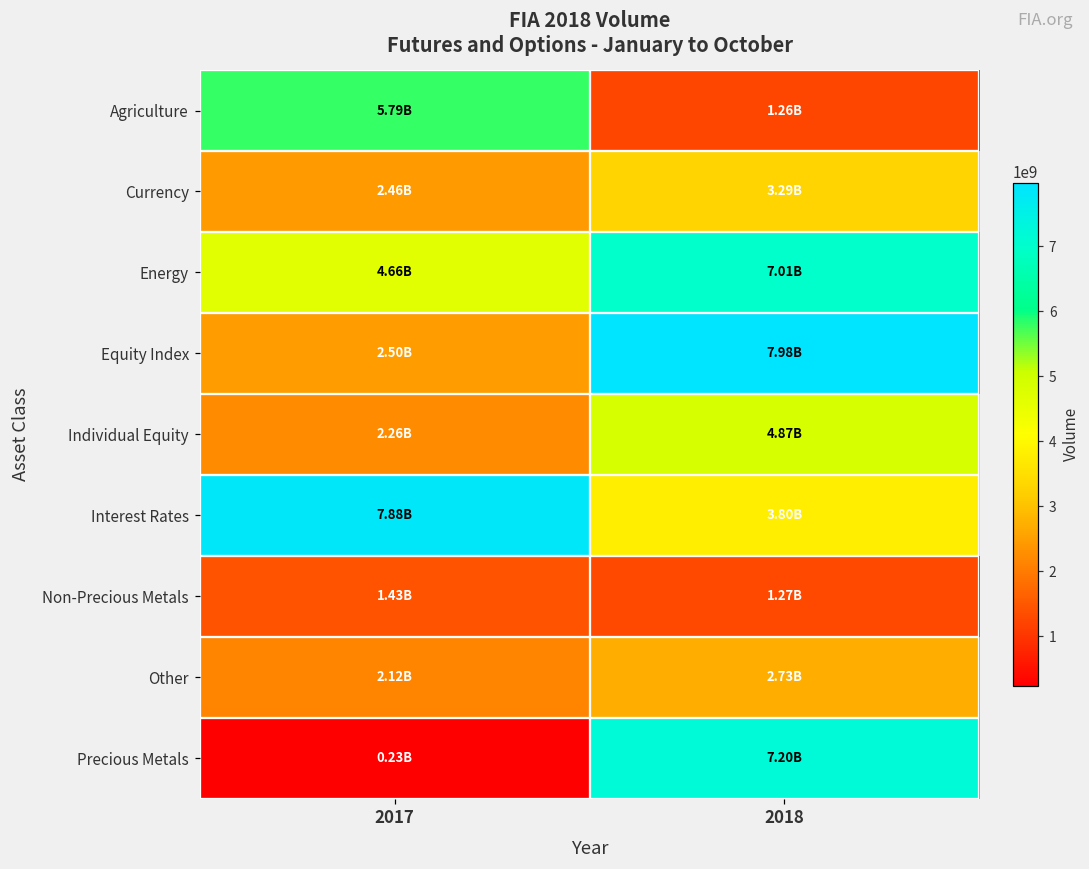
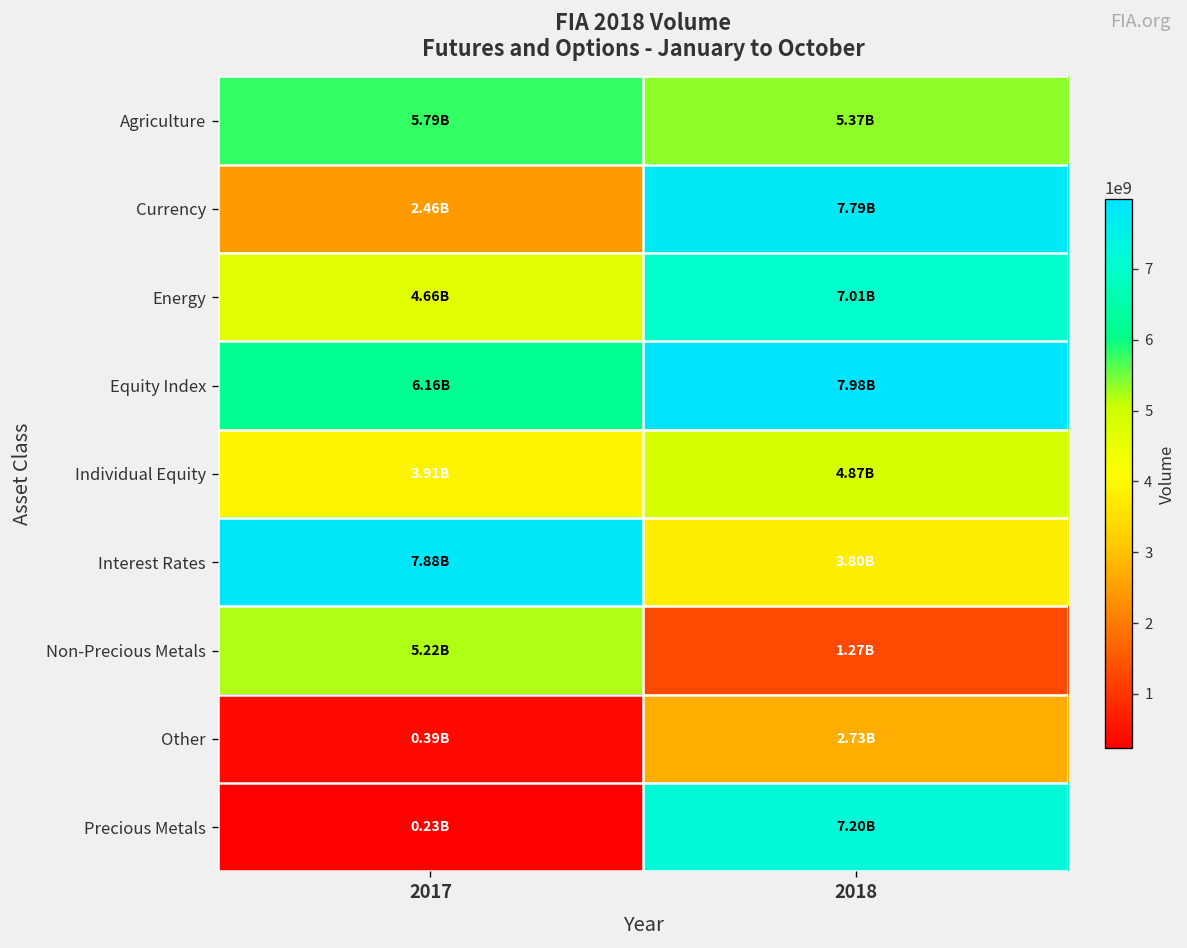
Agriculture, 2018: 1.26B -> 5.37B
Currency, 2018: 3.29B -> 7.79B
Equity Index, 2017: 2.50B -> 6.16B
Individual Equity, 2017: 2.26B -> 3.91B
Non-Precious Metals, 2017: 1.43B -> 5.22B
Other, 2017: 2.12B -> 0.39B
